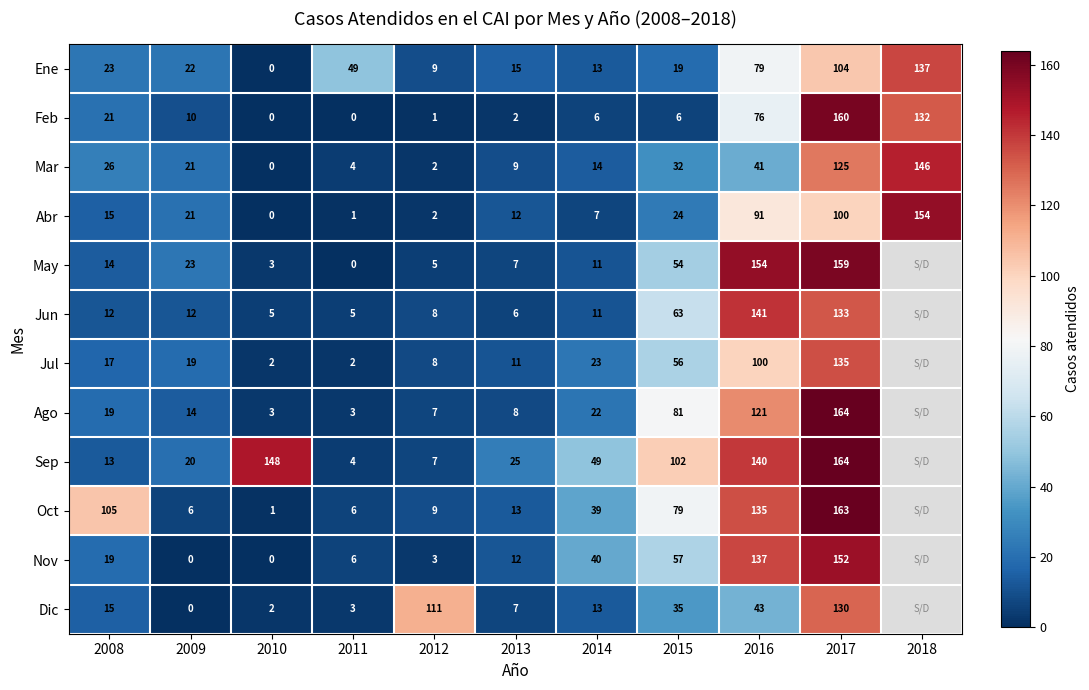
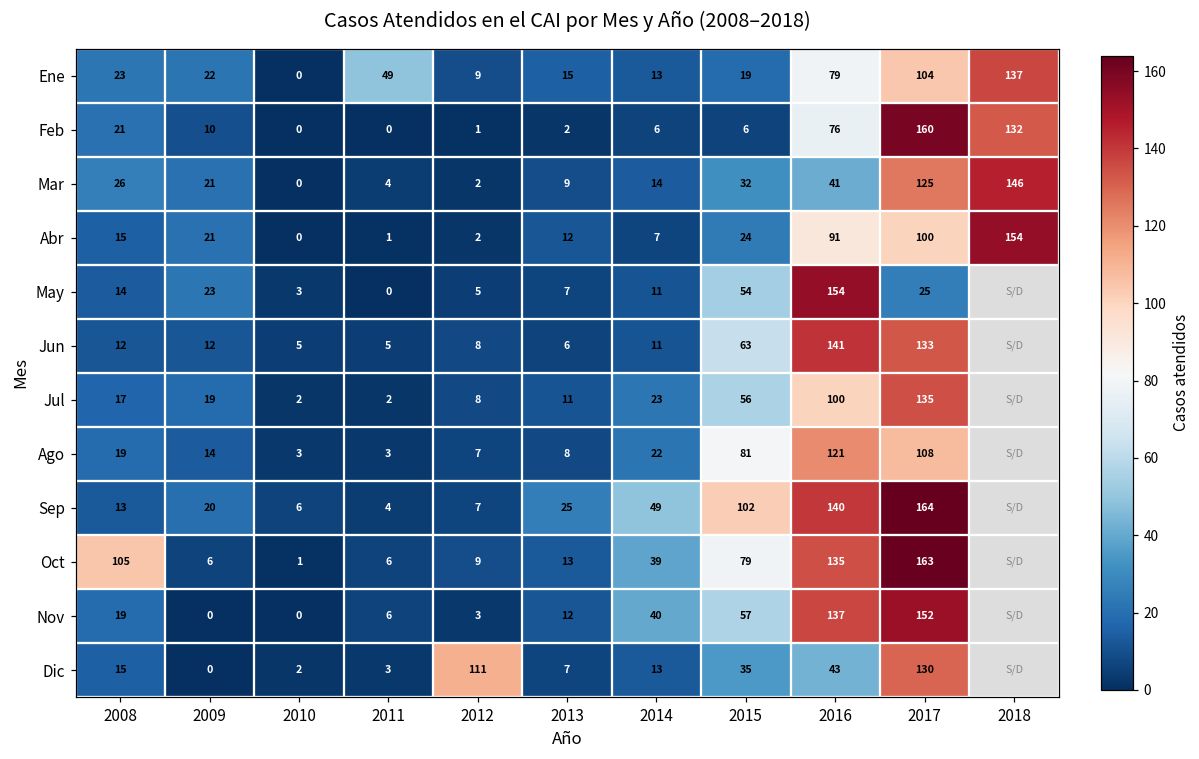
May, 2017: 159 -> 25
Ago, 2017: 164 -> 108
Sep, 2010: 148 -> 6
